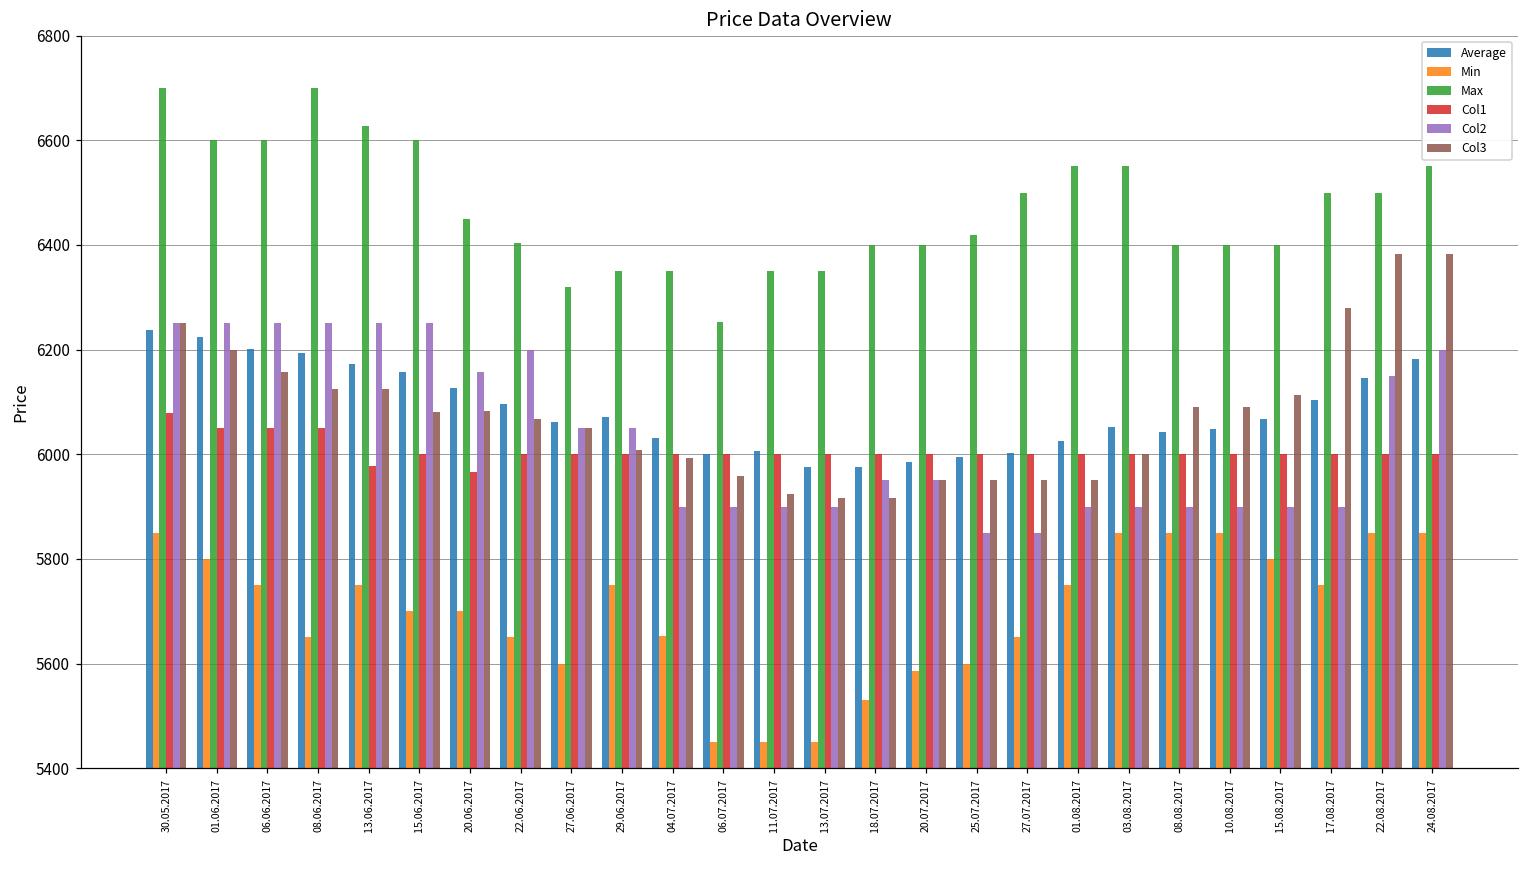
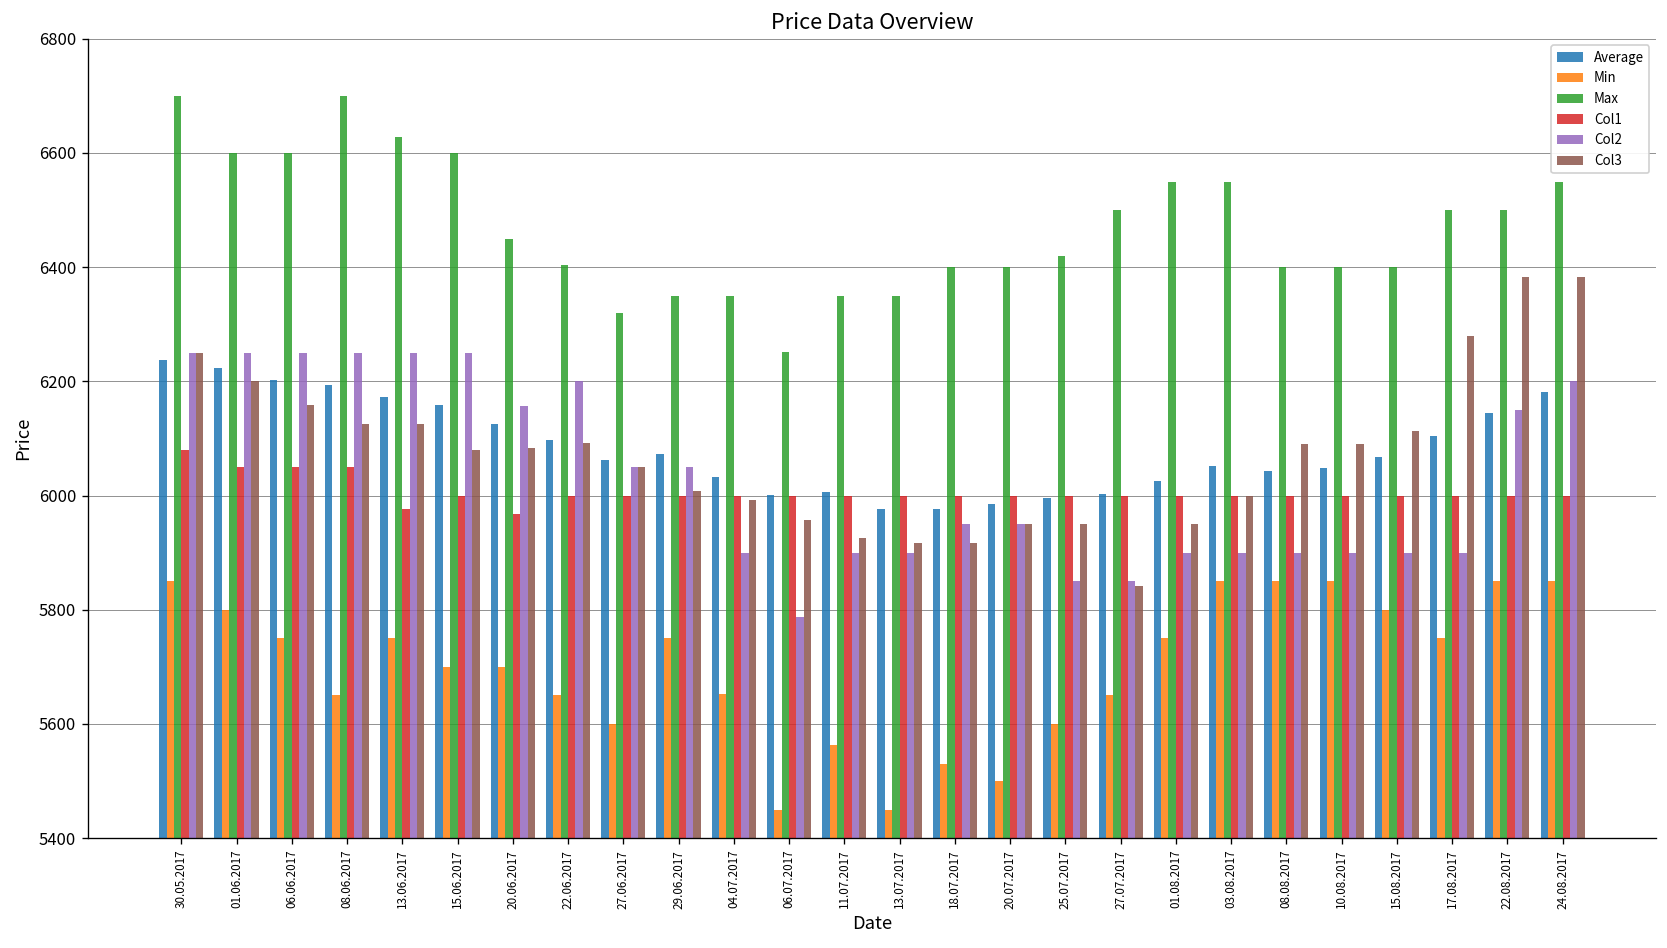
Col3, 22.06.2017: 6070 -> 6090
Col2, 06.07.2017: 5900 -> 5790
Min, 11.07.2017: 5450 -> 5560
Min, 20.07.2017: 5590 -> 5500
Col3, 27.07.2017: 5950 -> 5840
